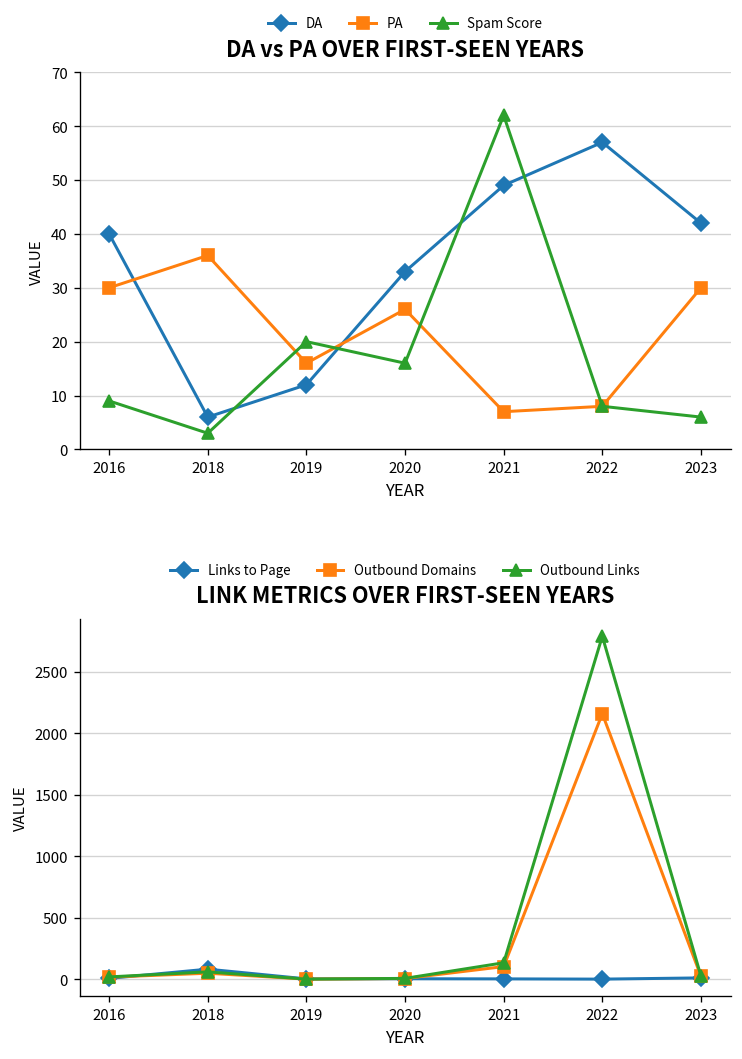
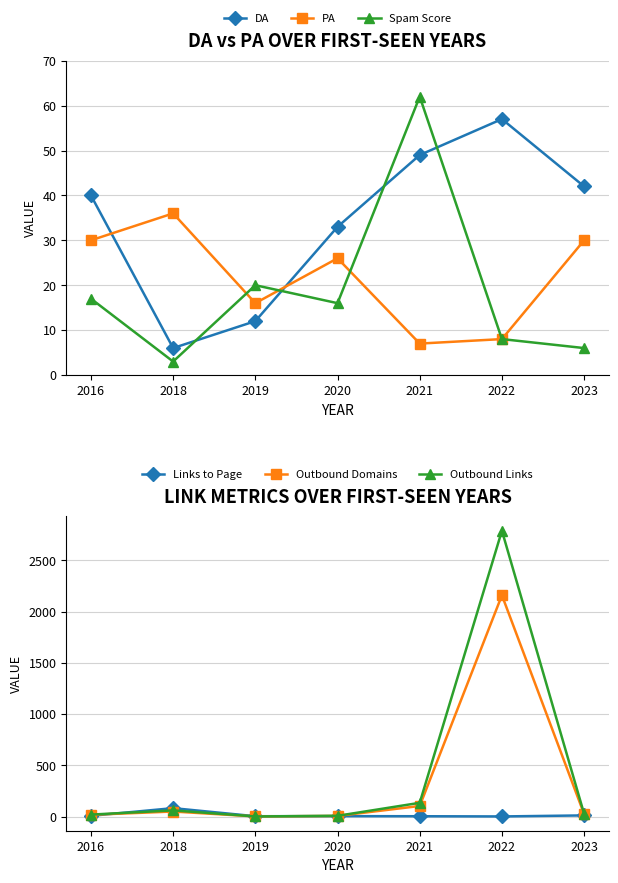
DA vs PA OVER FIRST-SEEN YEARS, Spam Score, 2016: 9 -> 17
